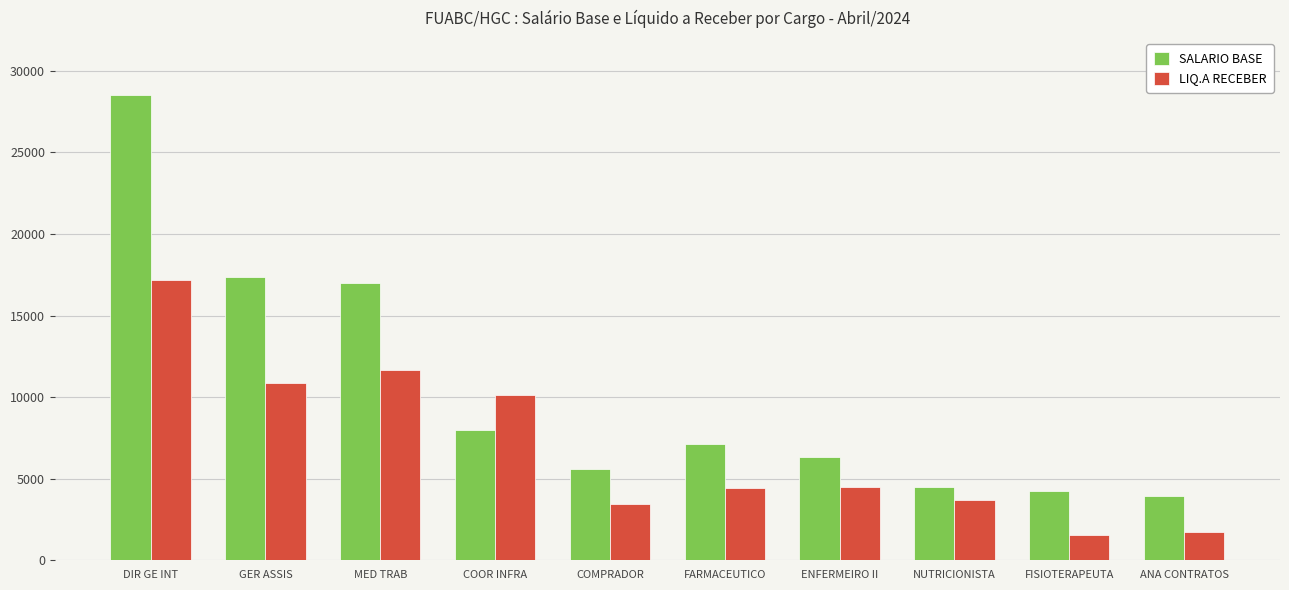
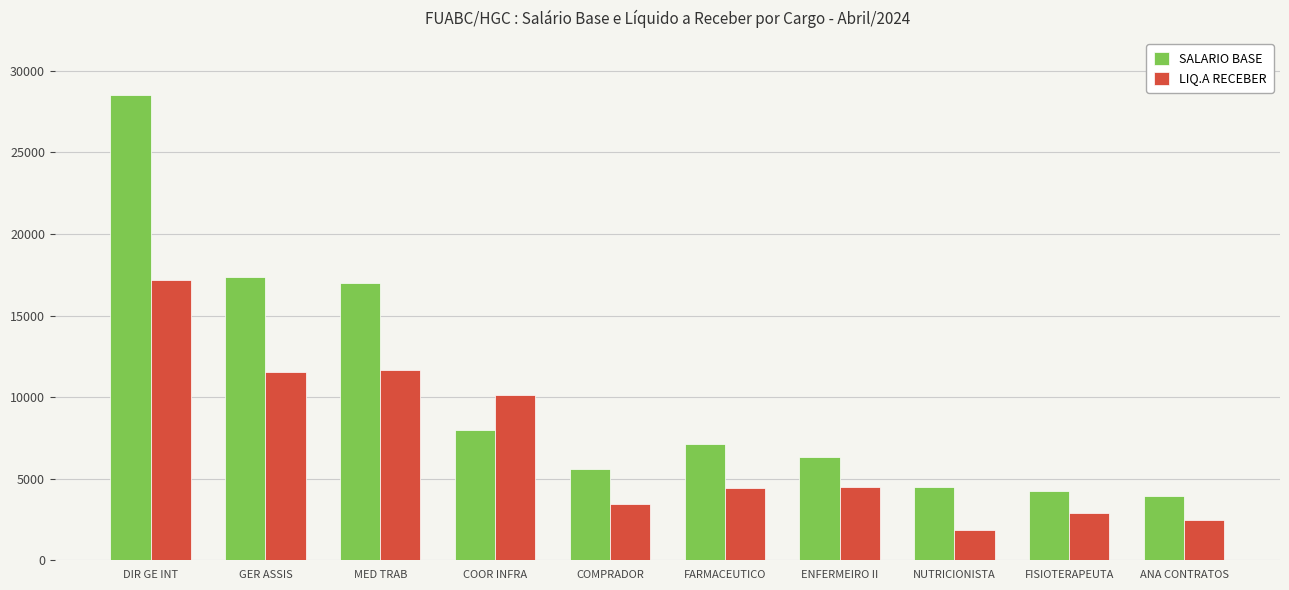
LIQ.A RECEBER, GER ASSIS: 10900 -> 11600
LIQ.A RECEBER, NUTRICIONISTA: 3700 -> 1900
LIQ.A RECEBER, FISIOTERAPEUTA: 1500 -> 2900
LIQ.A RECEBER, ANA CONTRATOS: 1800 -> 2500
